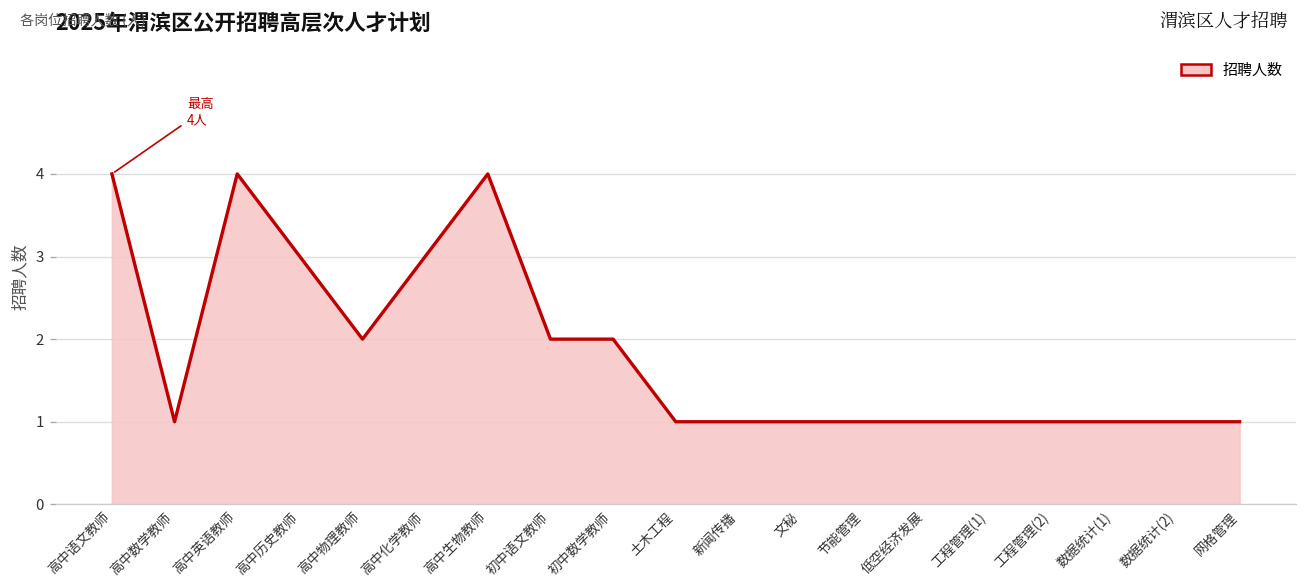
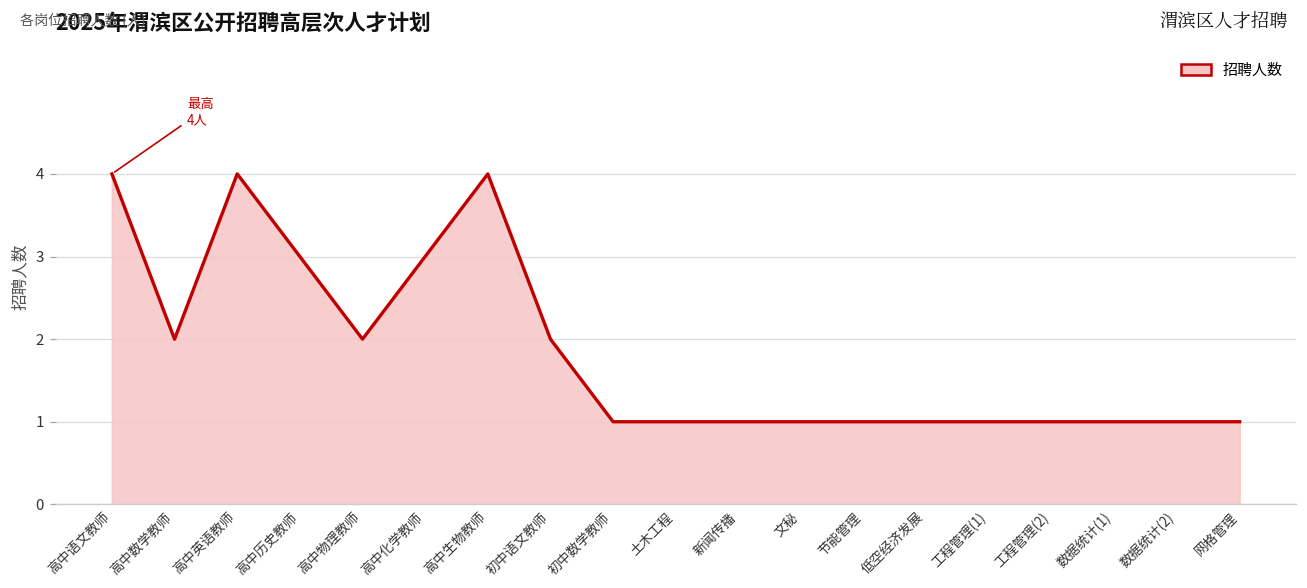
高中数学教师: 1 -> 2
初中数学教师: 2 -> 1
